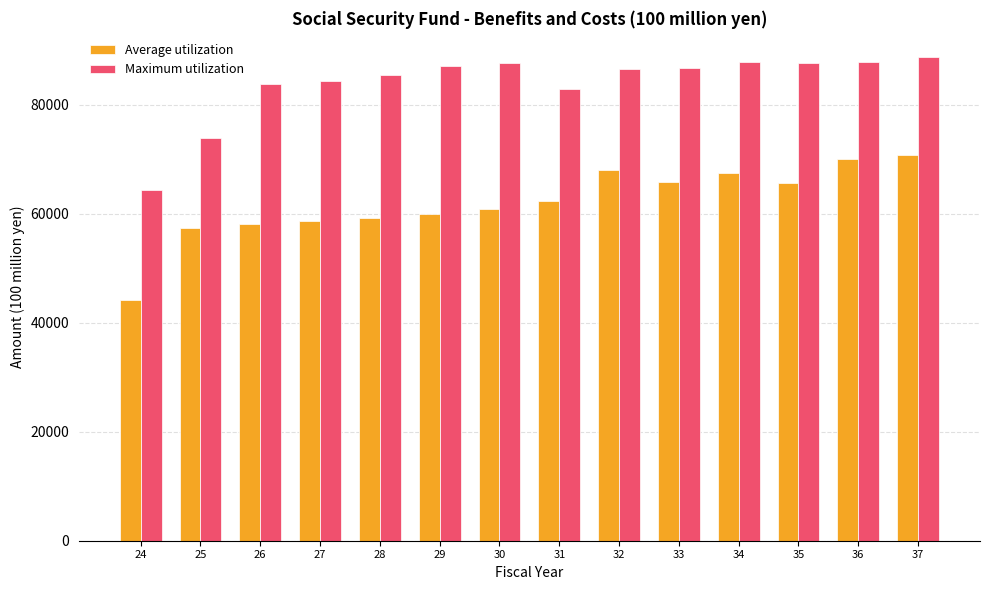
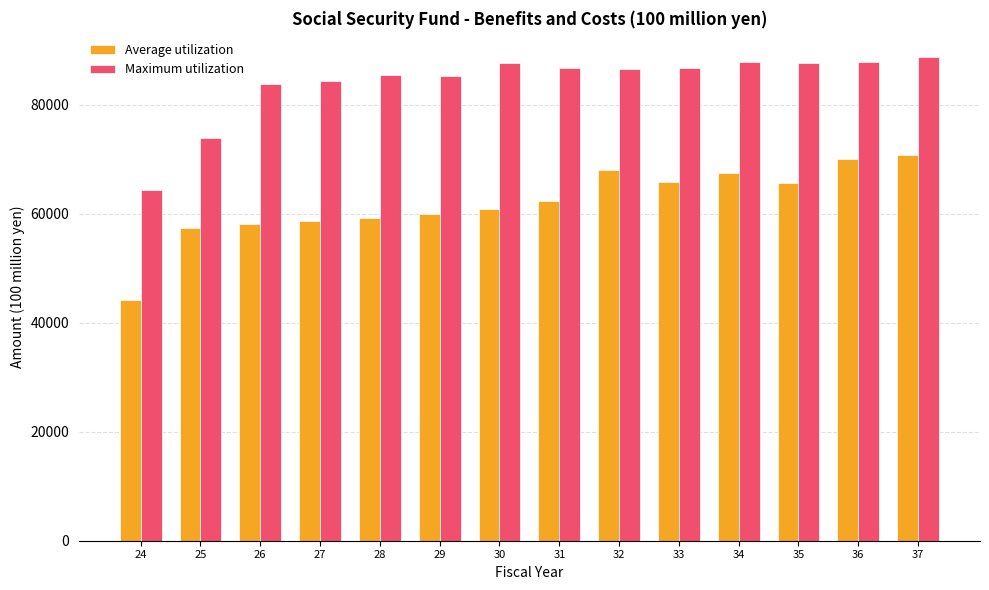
Maximum utilization, 29: 87000 -> 85000
Maximum utilization, 31: 83000 -> 87000
